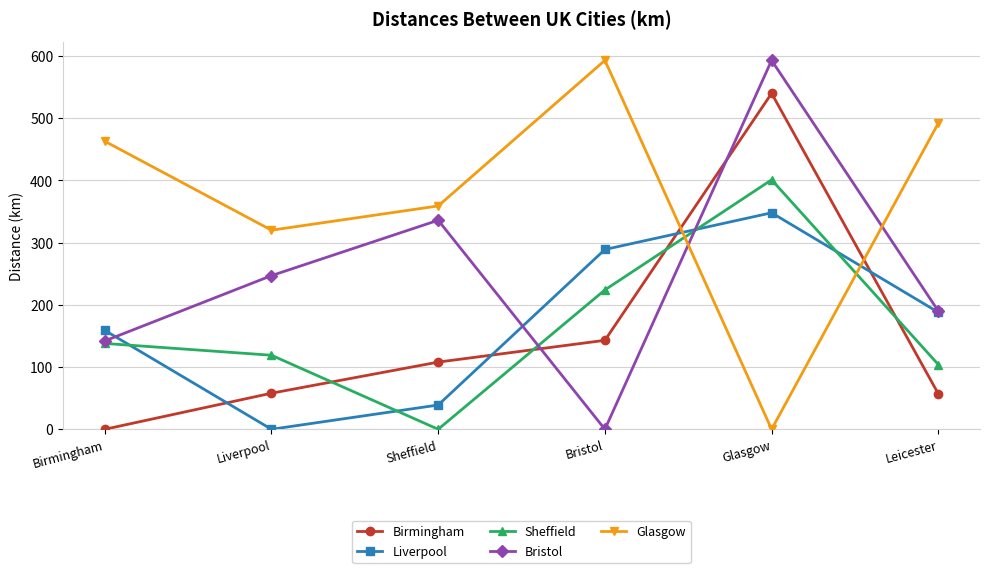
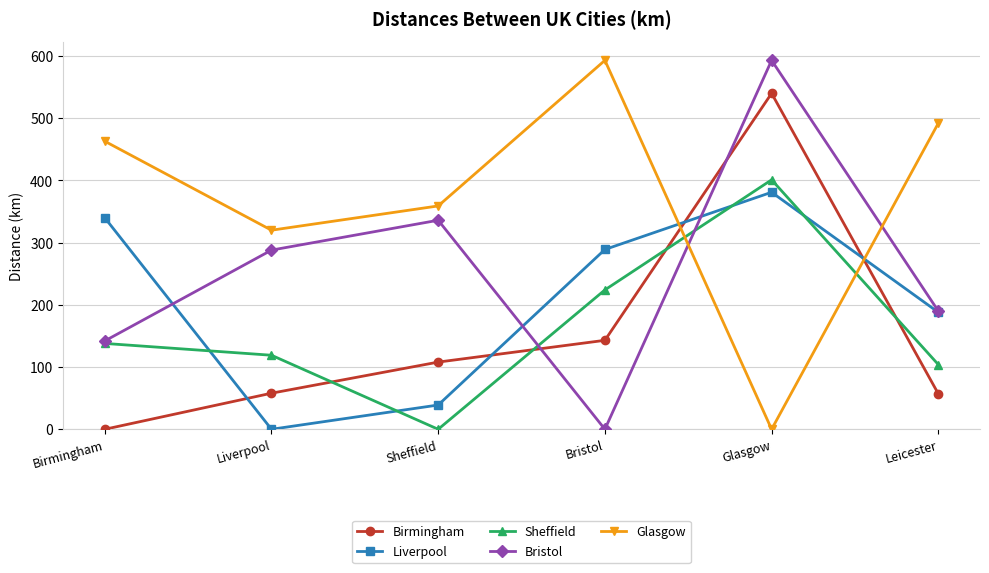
Liverpool, Birmingham: 160 -> 340
Bristol, Liverpool: 250 -> 290
Liverpool, Glasgow: 350 -> 380
